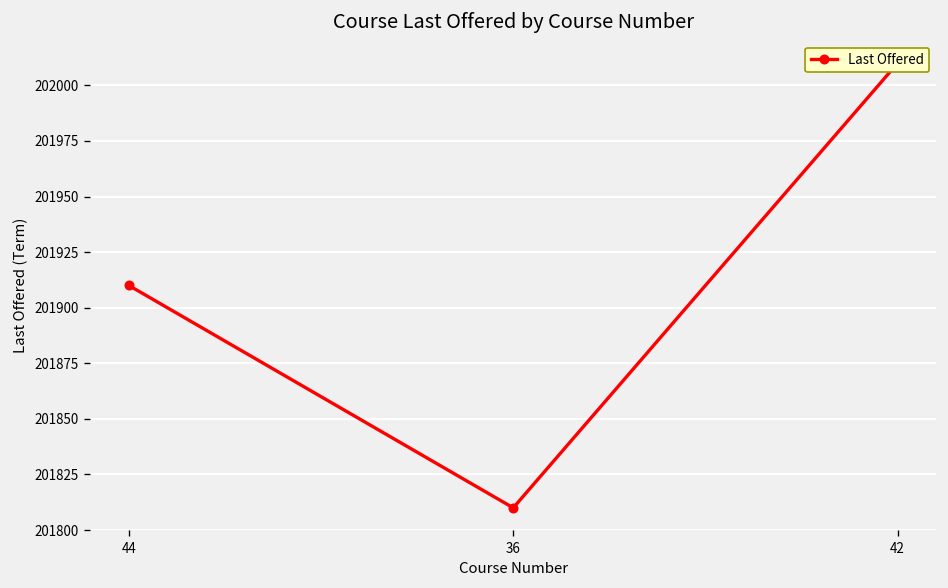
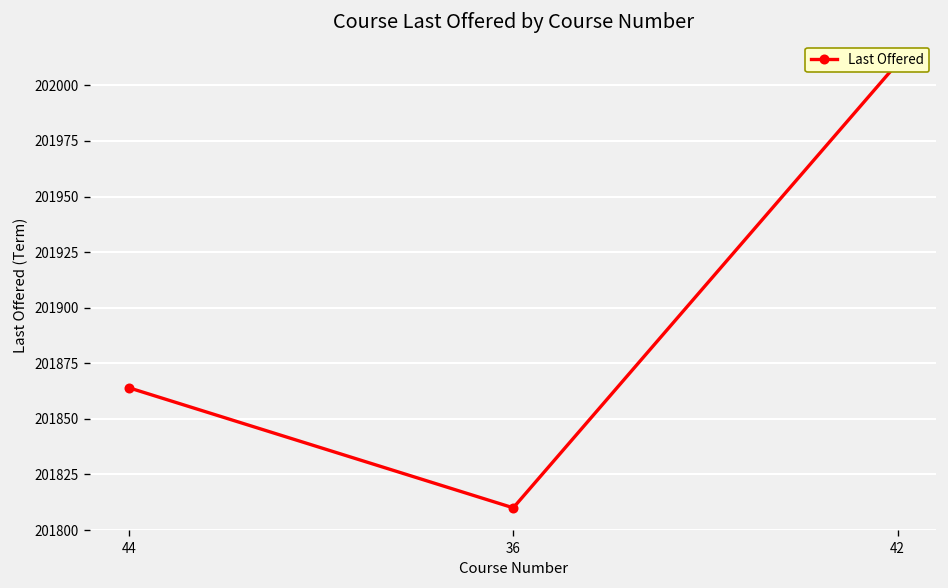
44: 201910 -> 201864
